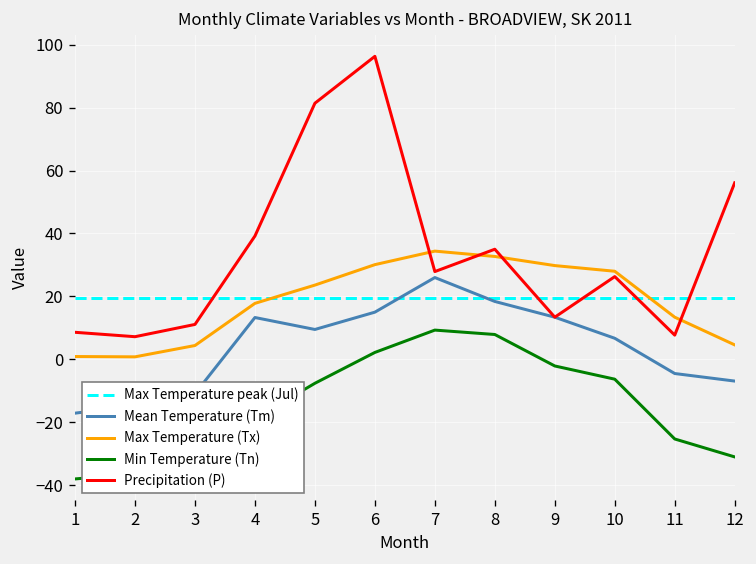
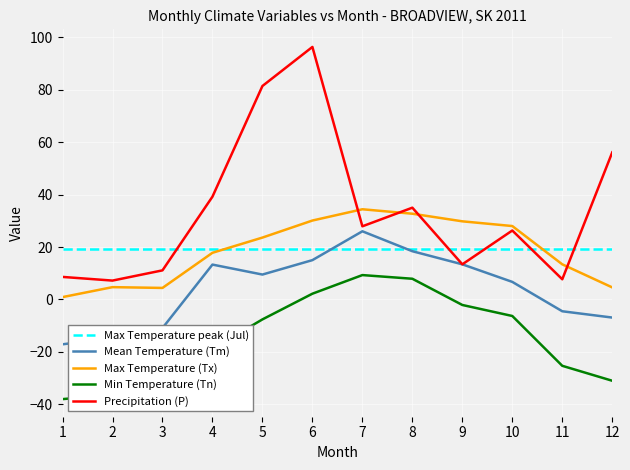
Max Temperature (Tx), 2: 1 -> 5
